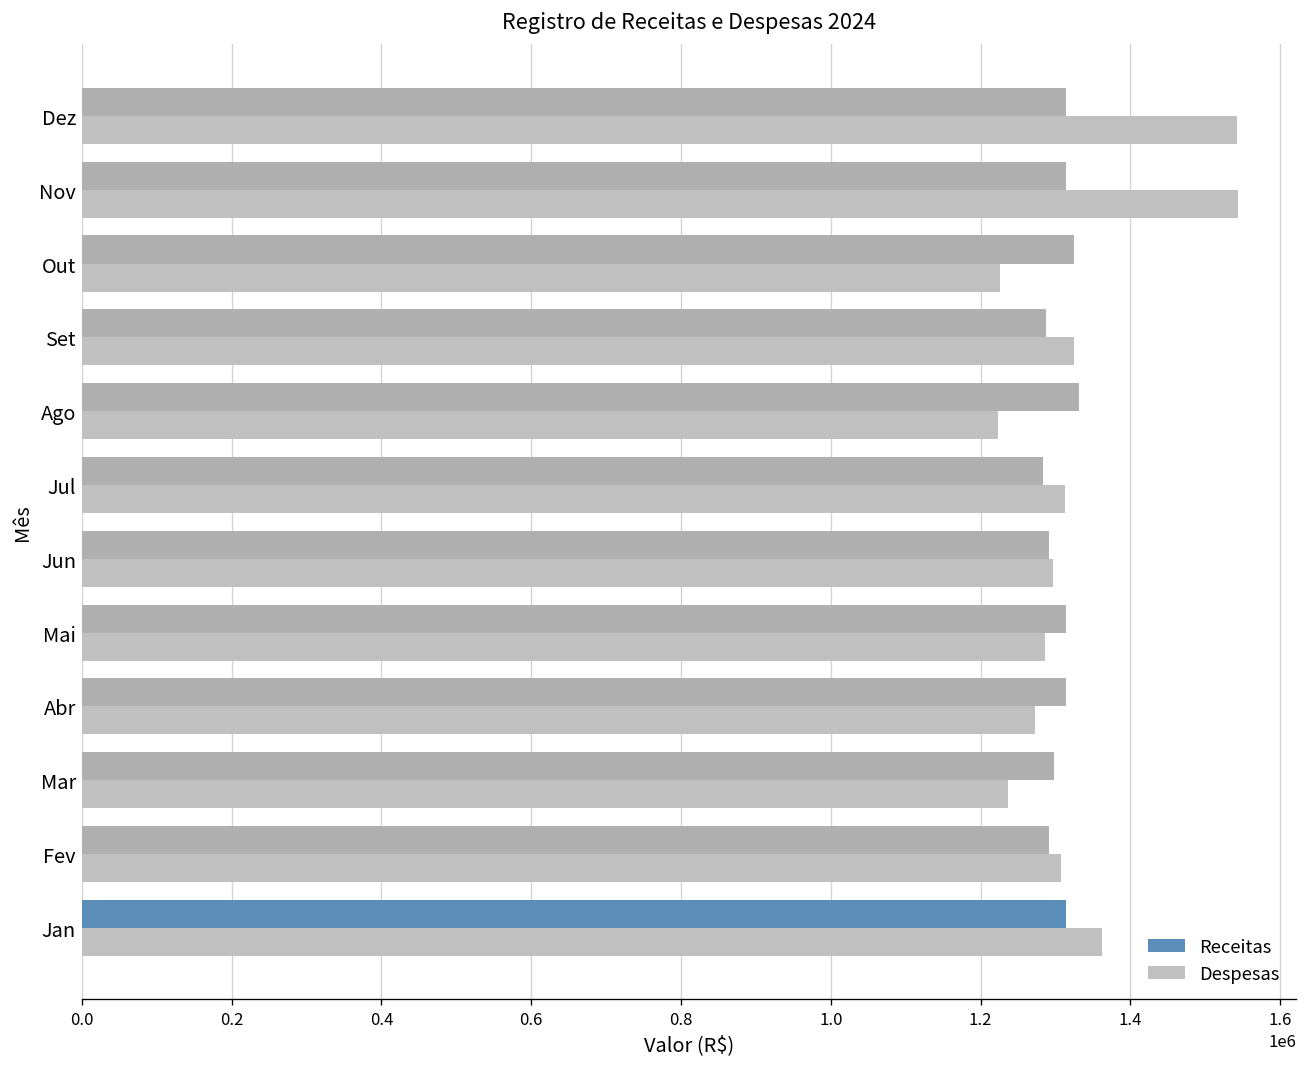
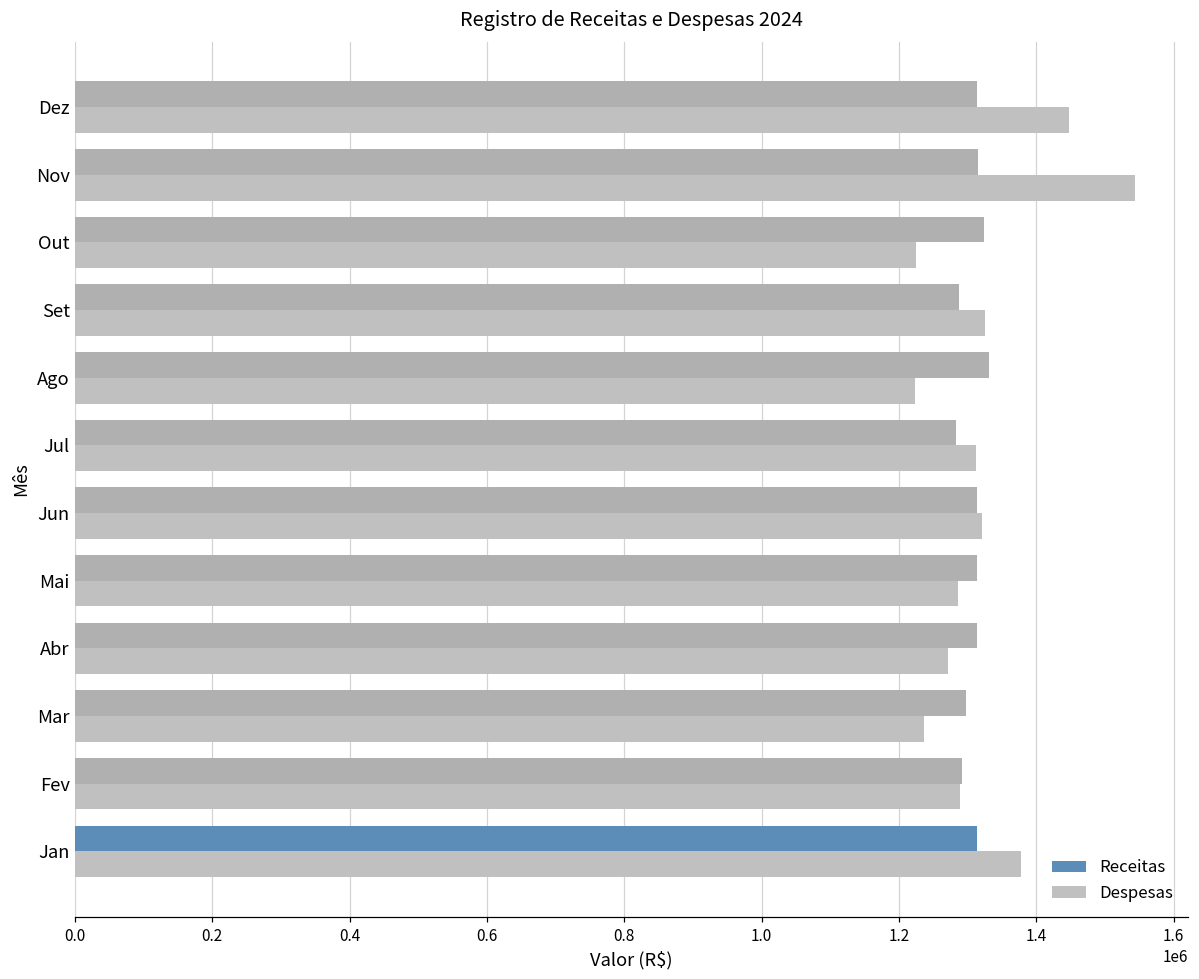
Despesas, Dez: 1540000 -> 1450000
Receitas, Jun: 1290000 -> 1310000
Despesas, Jun: 1300000 -> 1320000
Despesas, Fev: 1310000 -> 1290000
Despesas, Jan: 1360000 -> 1380000
